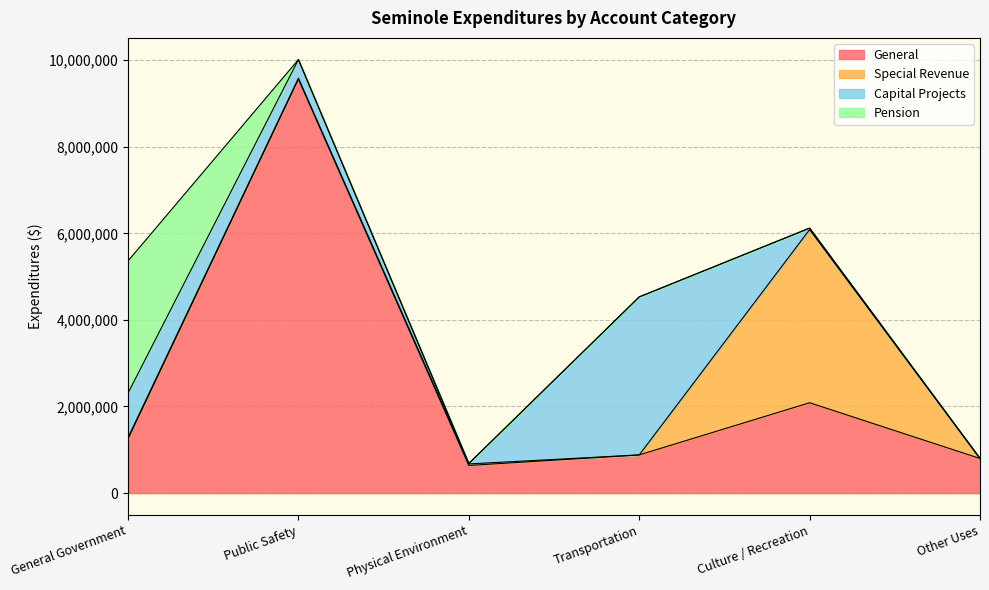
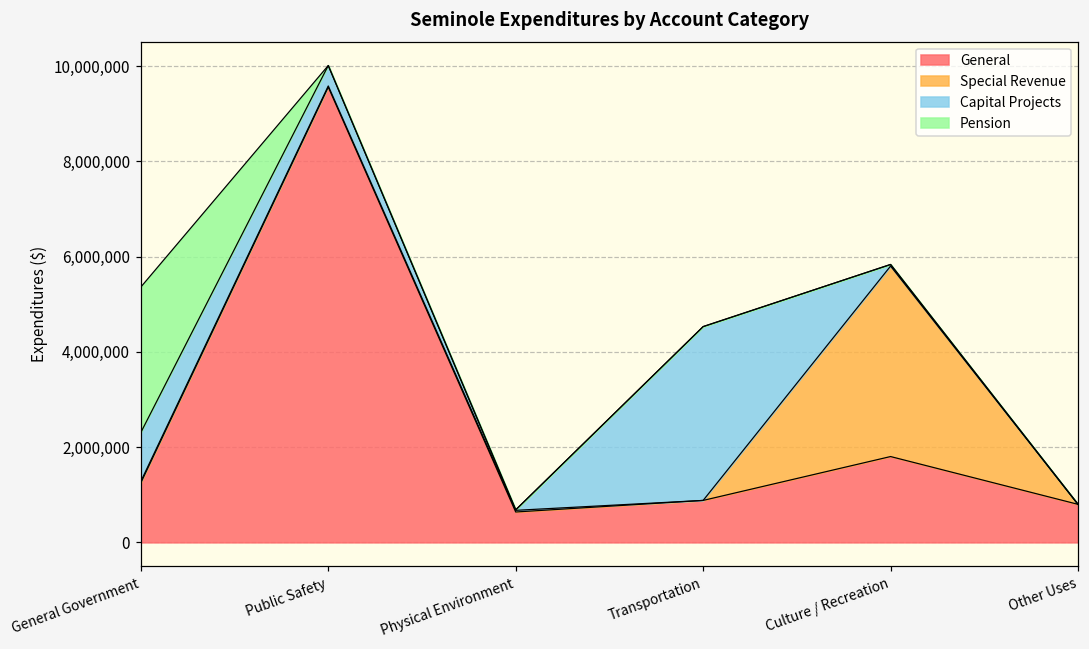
General, Culture / Recreation: 2,100,000 -> 1,800,000
